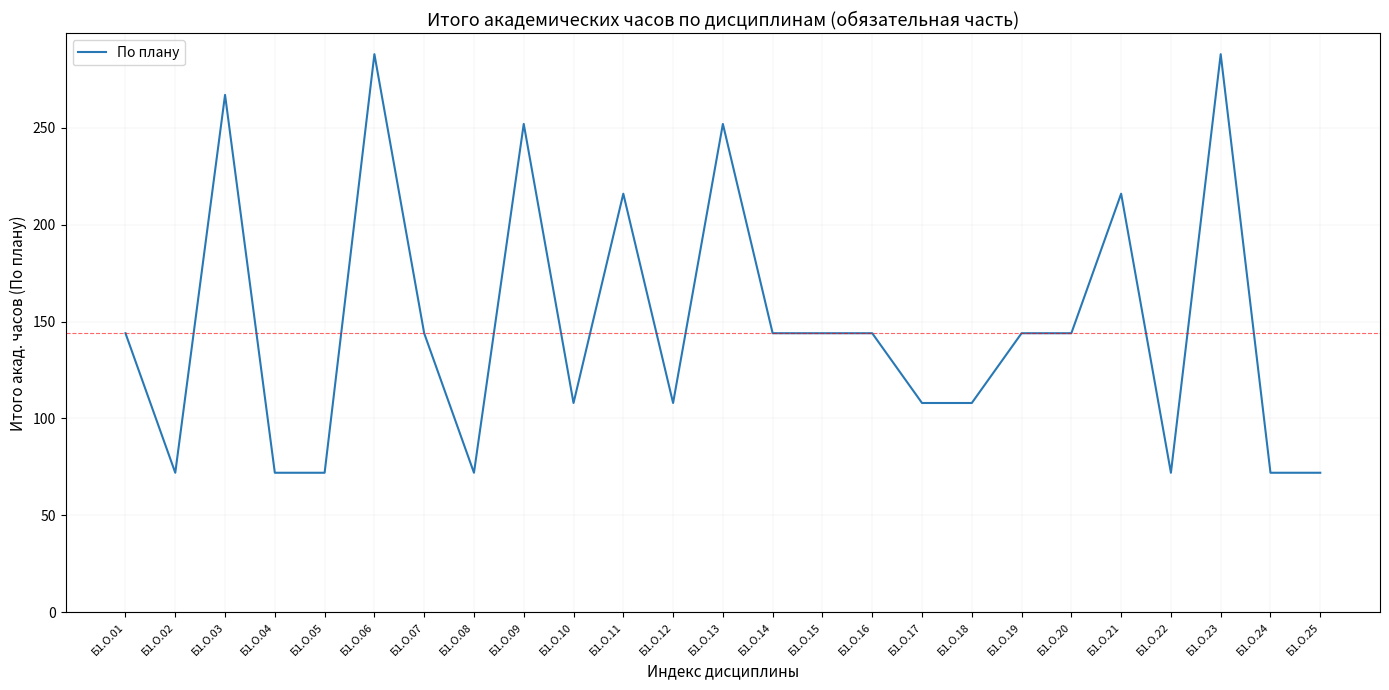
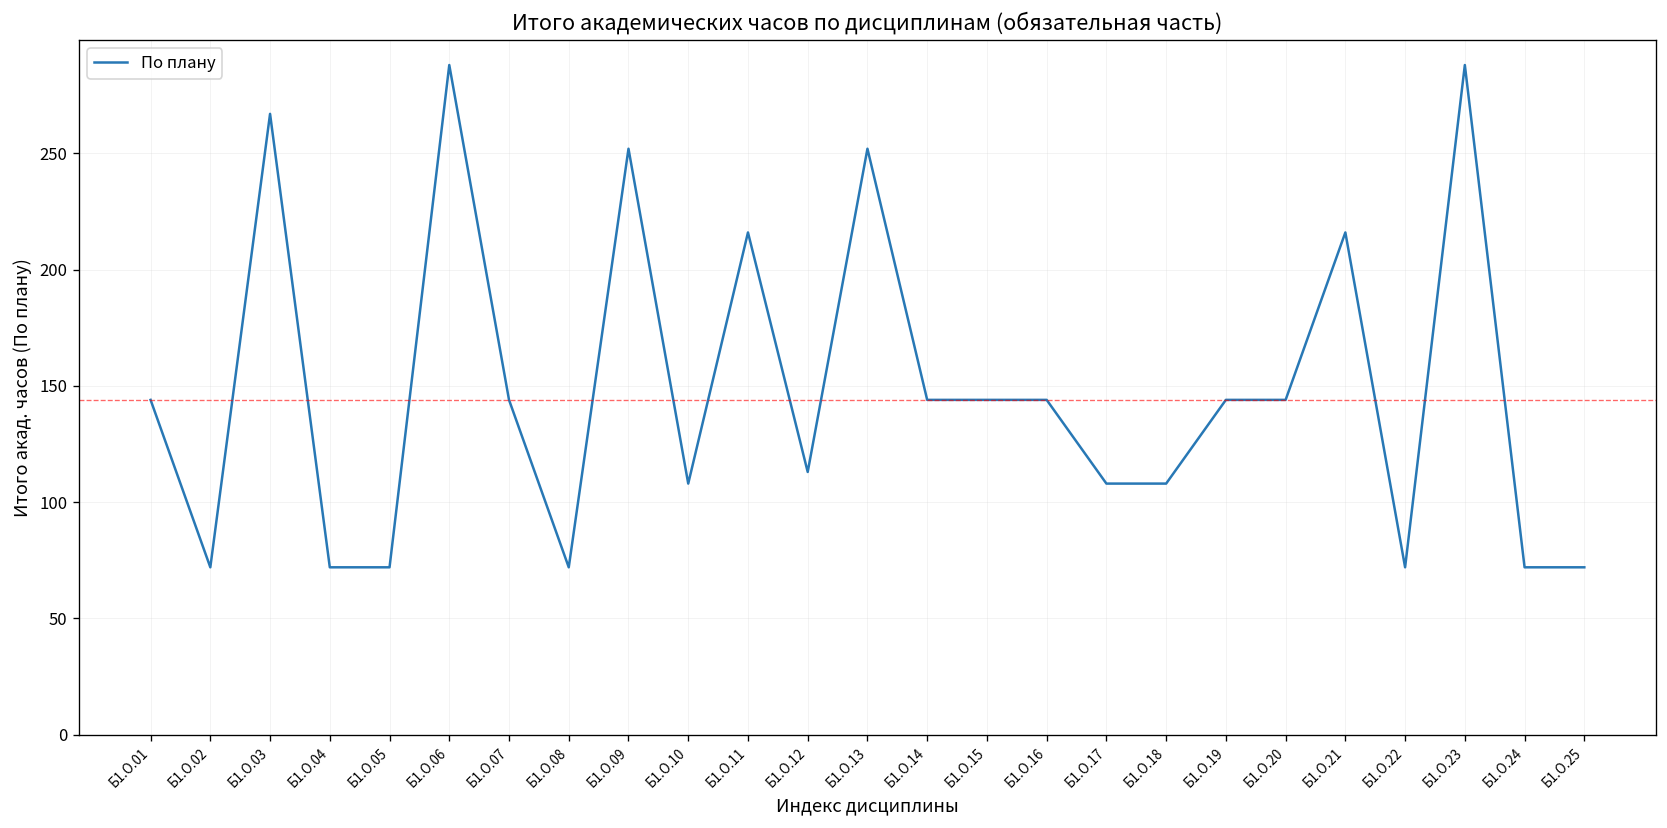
Б1.О.12: 108 -> 113
